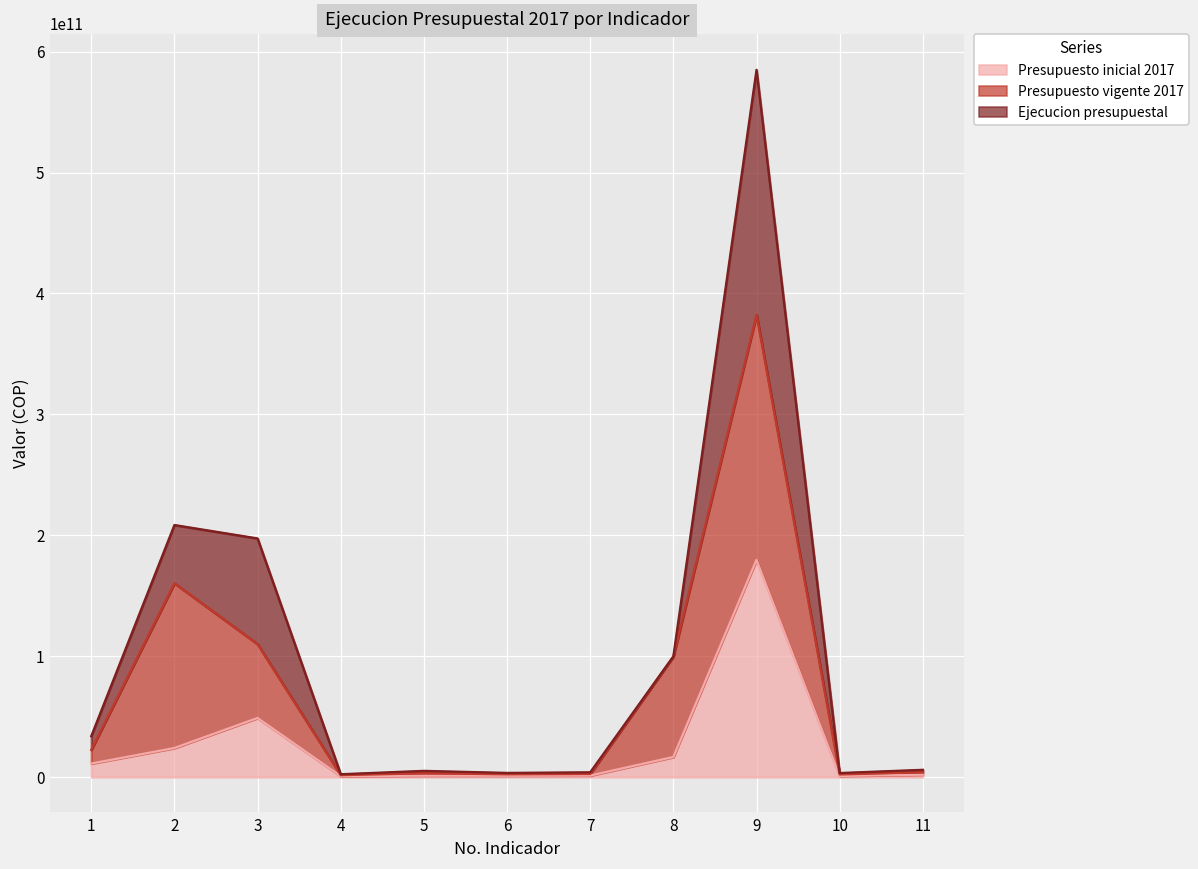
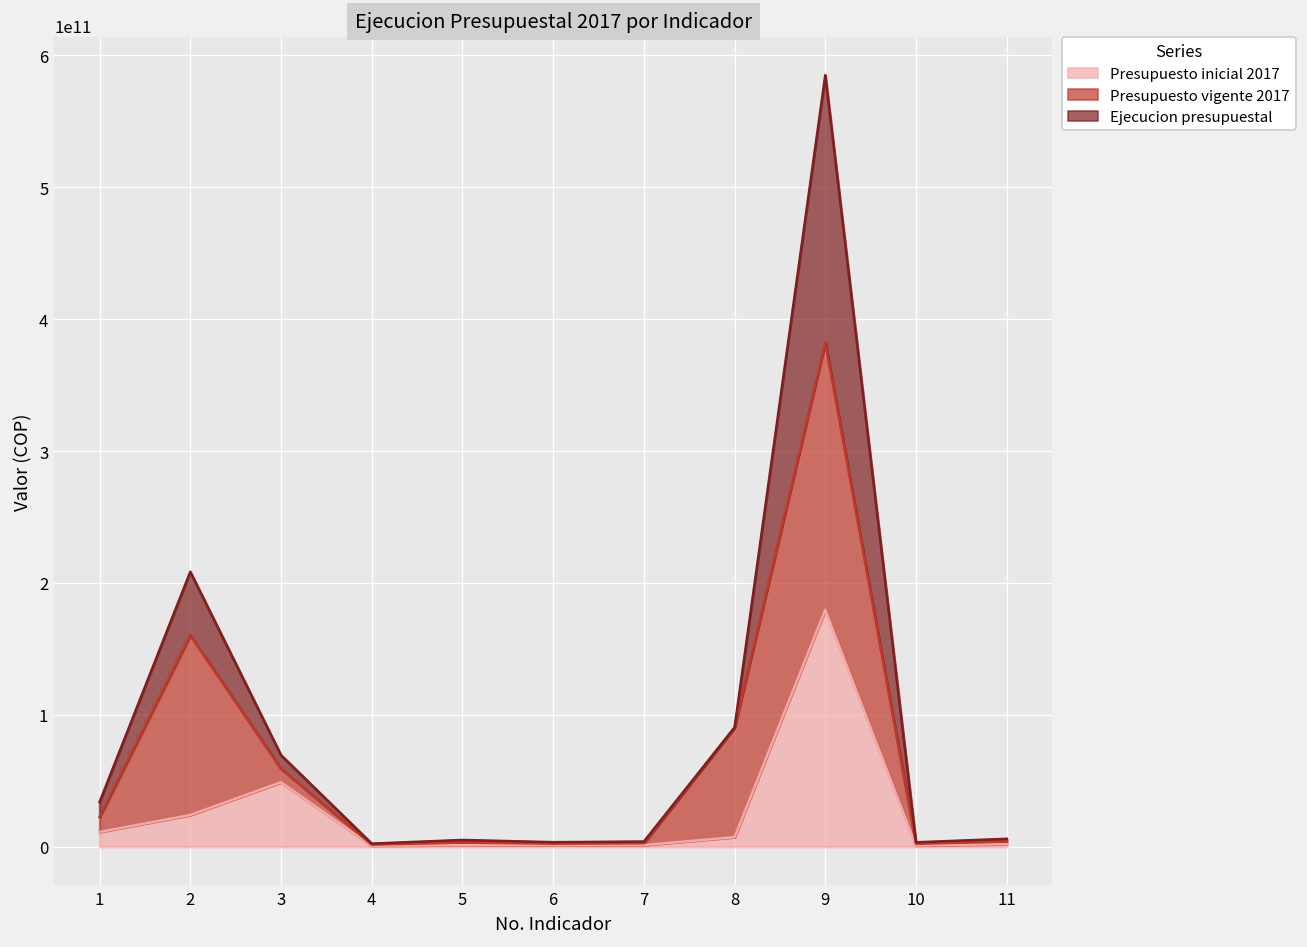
Presupuesto vigente 2017, 3: 61000000000 -> 10000000000
Ejecucion presupuestal, 3: 87000000000 -> 10000000000
Presupuesto inicial 2017, 8: 17000000000 -> 7000000000
